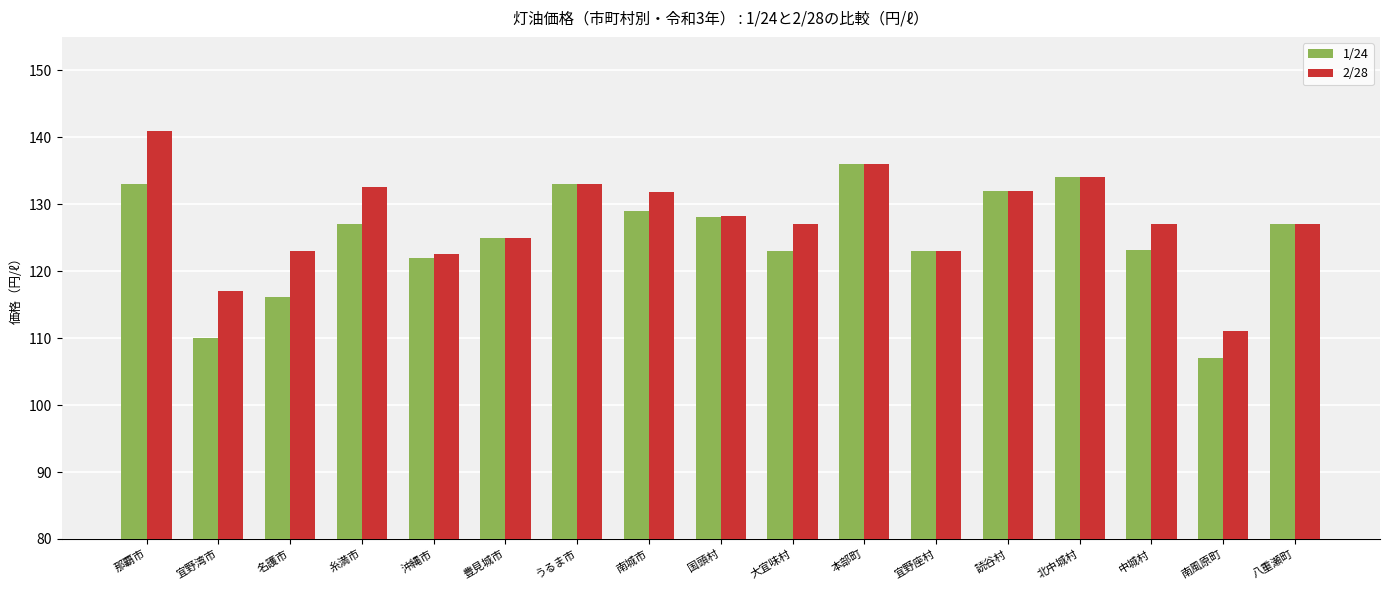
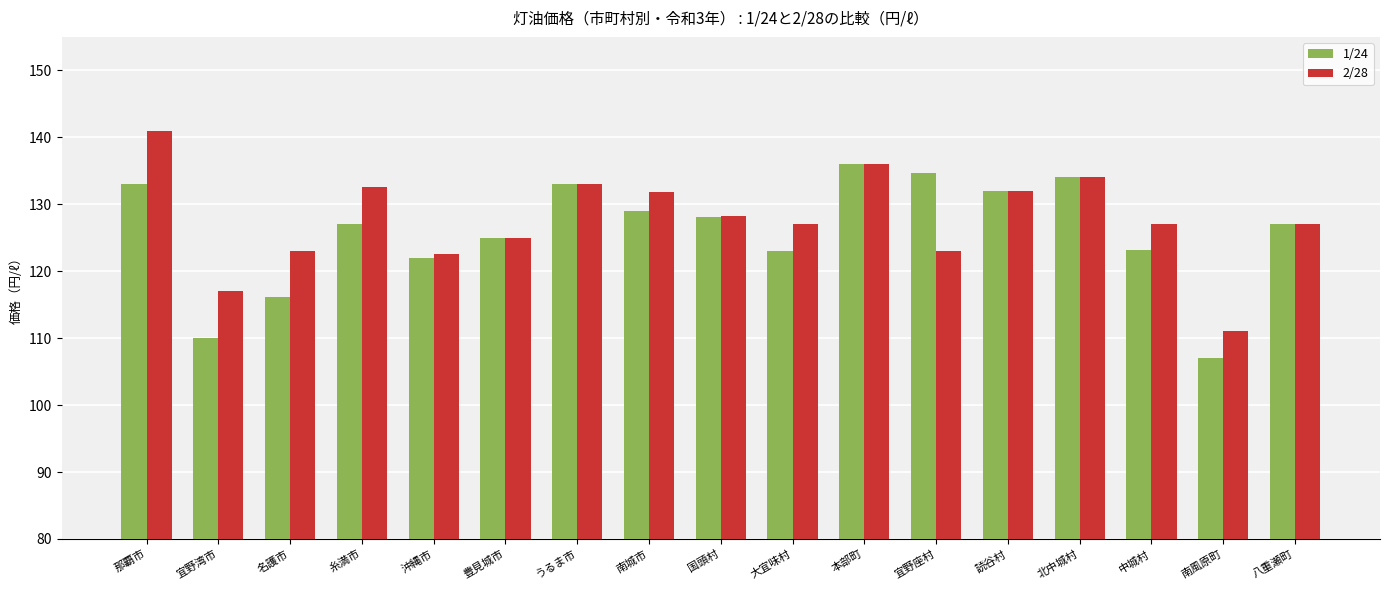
1/24, 宜野座村: 123 -> 135
